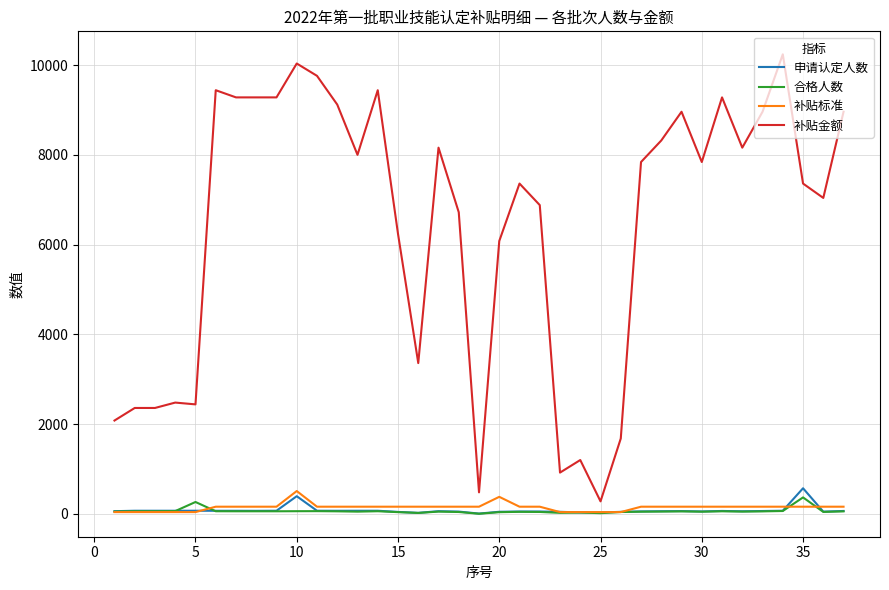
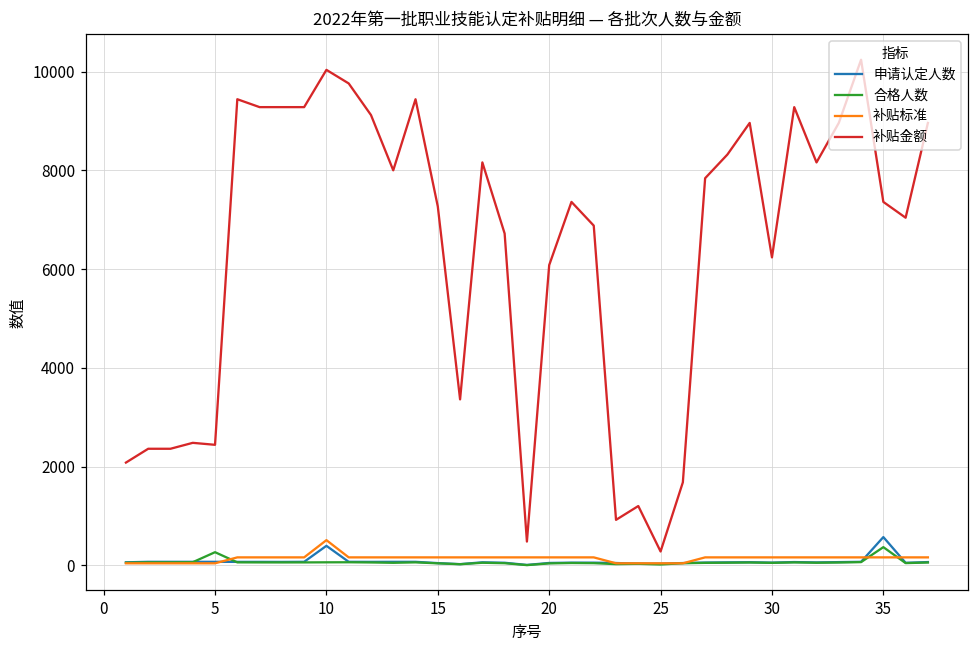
补贴金额, 15: 6200 -> 7300
补贴标准, 20: 400 -> 200
补贴金额, 30: 7800 -> 6200
